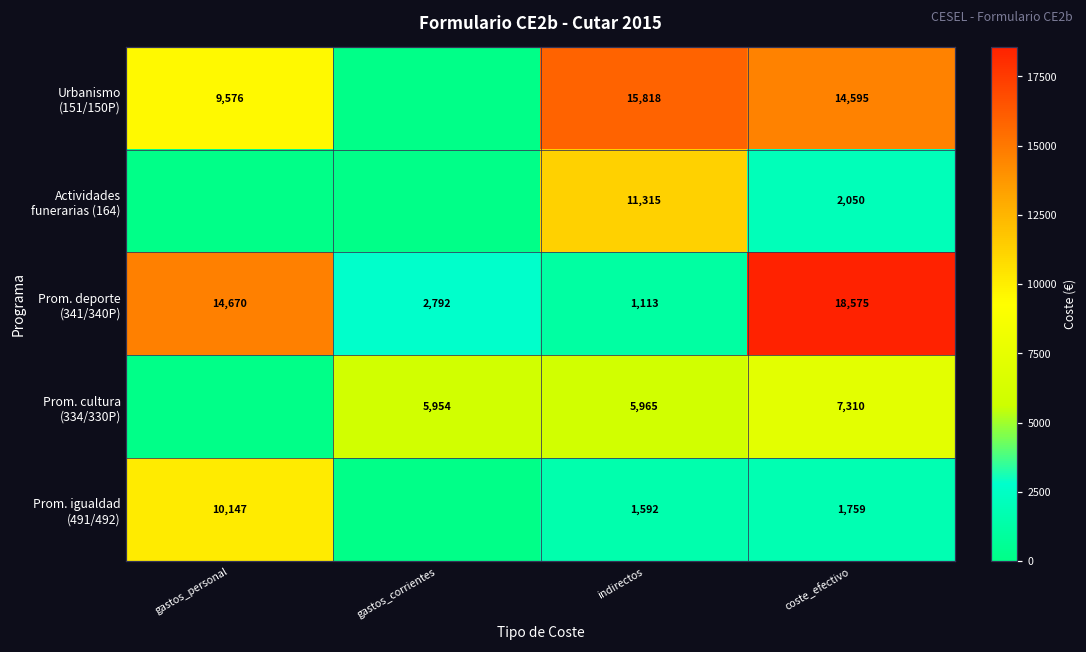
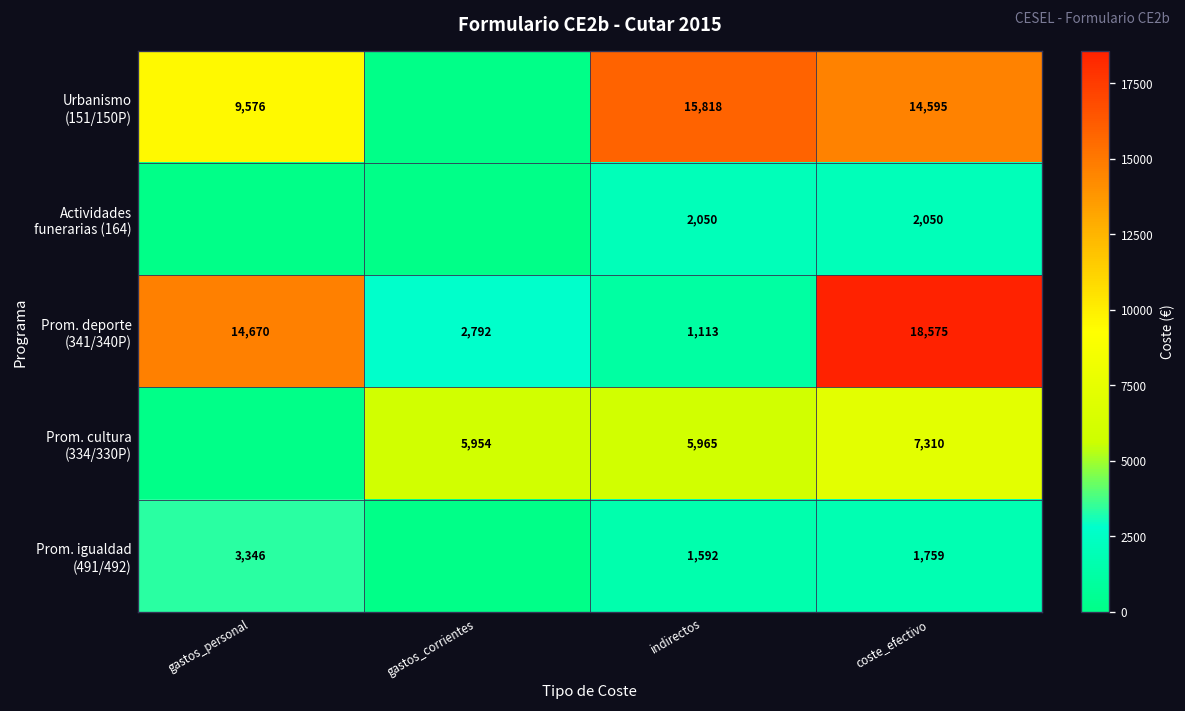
Actividades funerarias (164), indirectos: 11,315 -> 2,050
Prom. igualdad (491/492), gastos_personal: 10,147 -> 3,346
